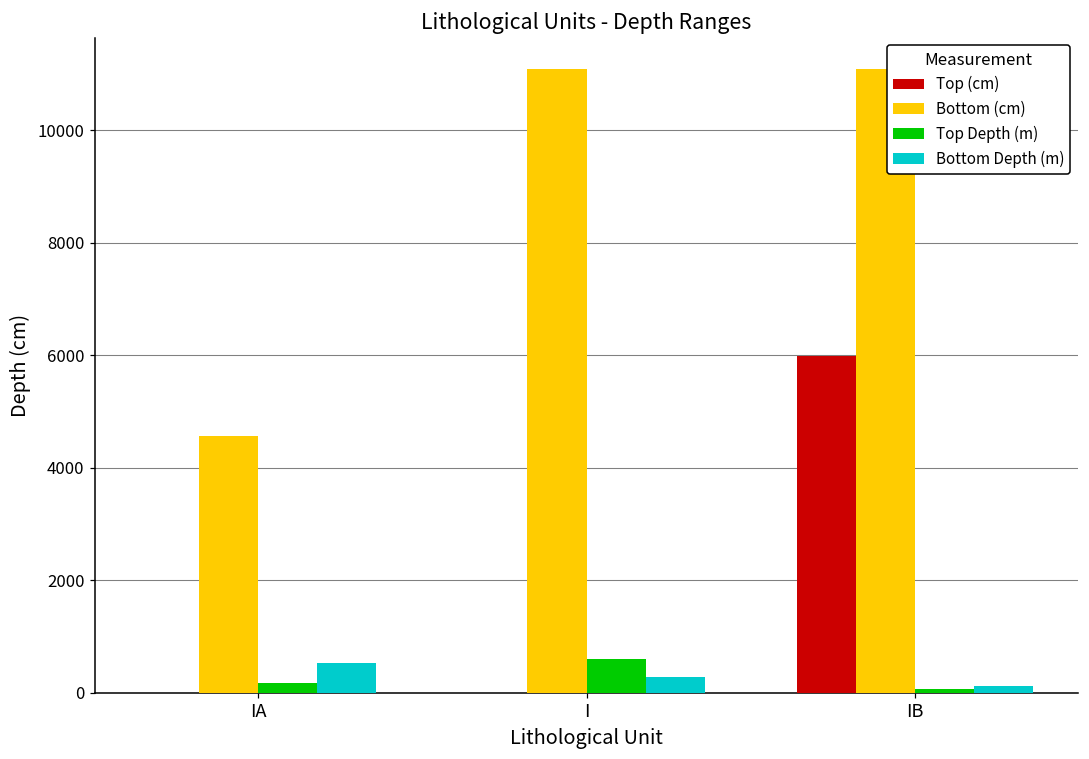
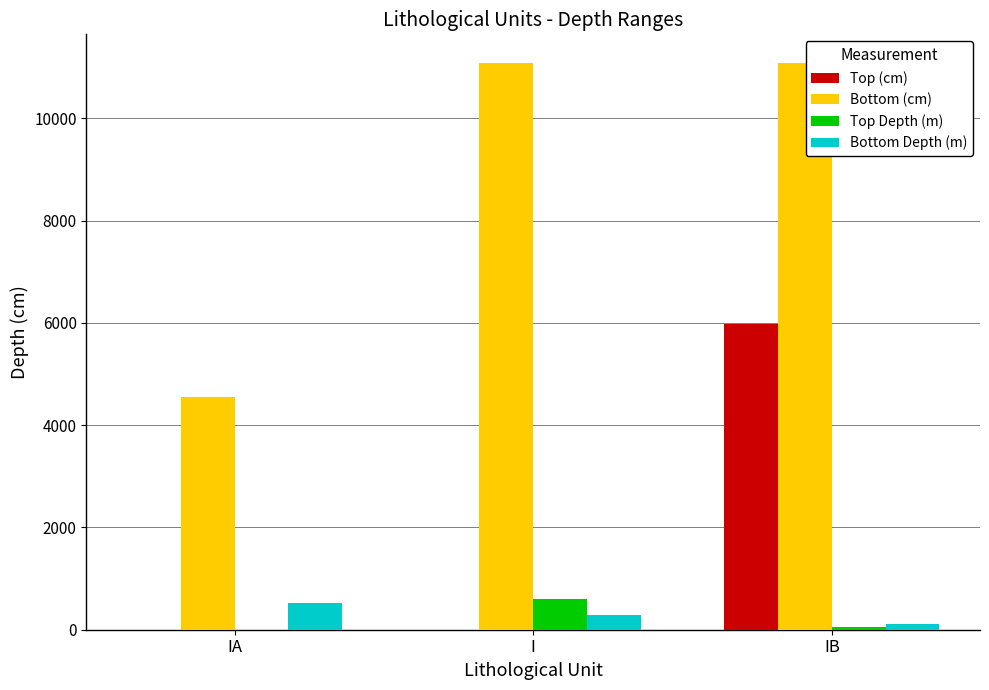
Top Depth (m), IA: 200 -> 0
